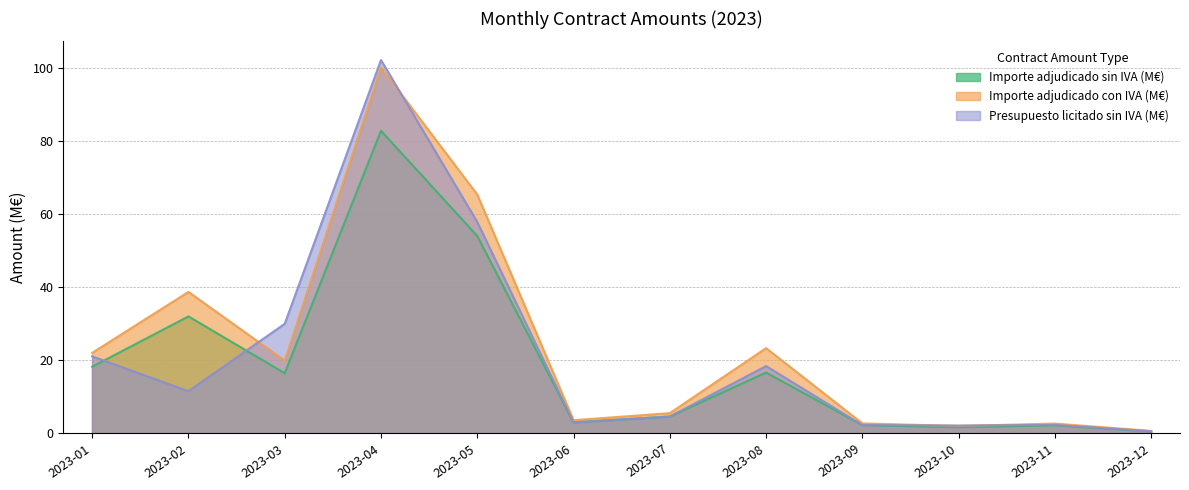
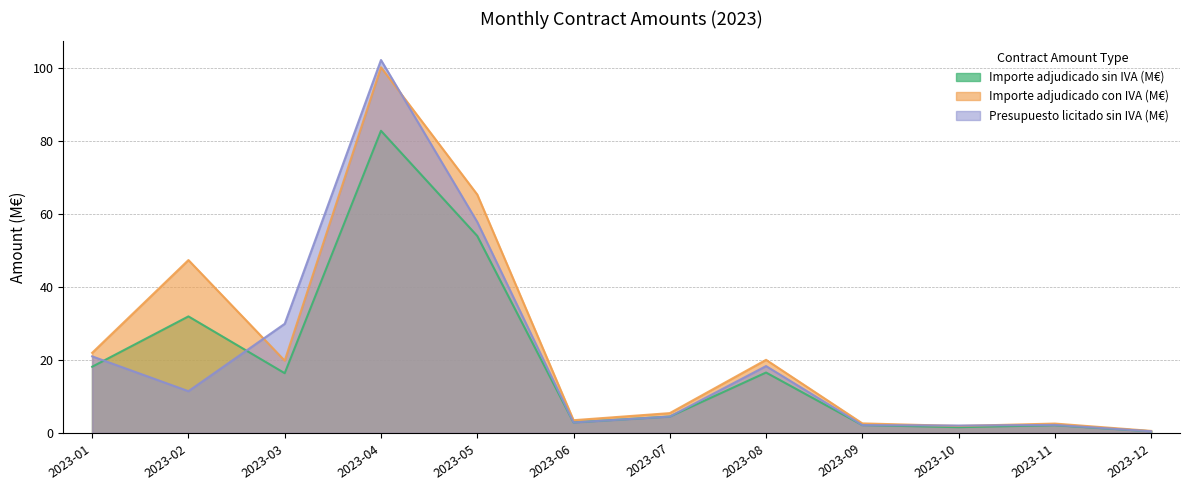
Importe adjudicado con IVA (M€), 2023-02: 39 -> 47
Importe adjudicado con IVA (M€), 2023-08: 23 -> 20
